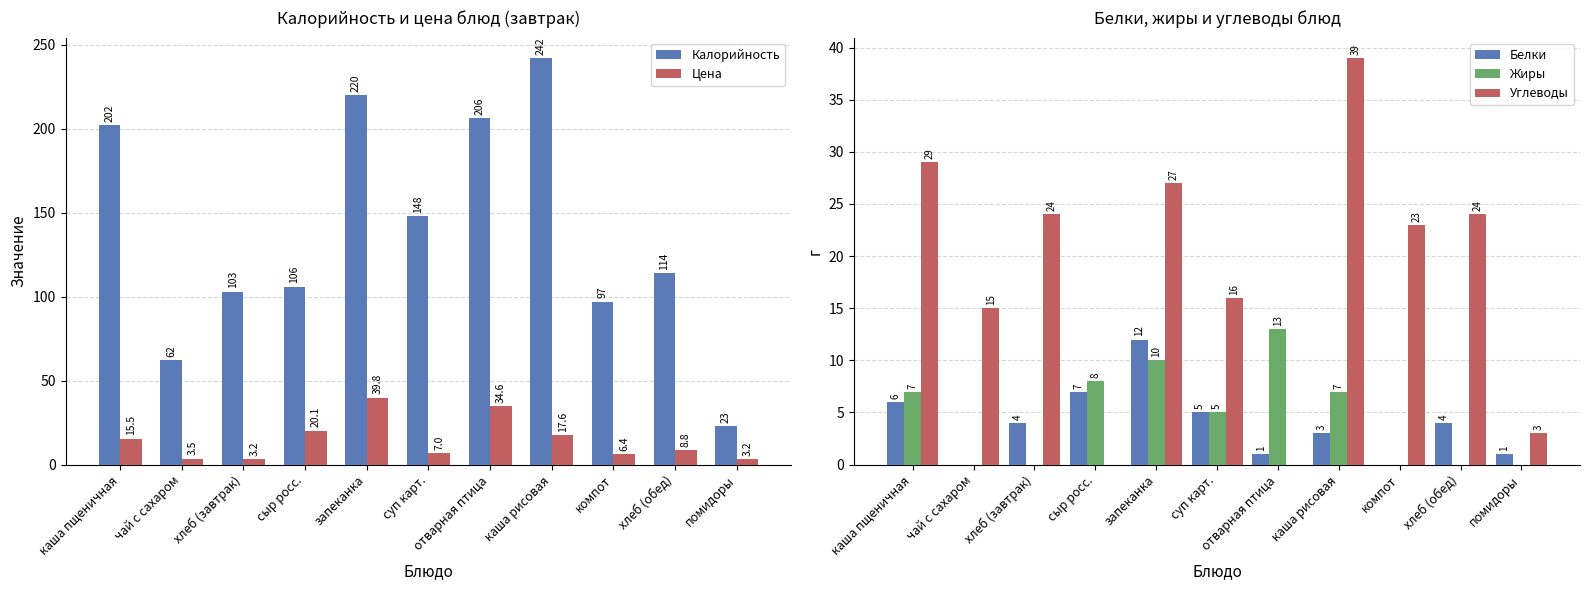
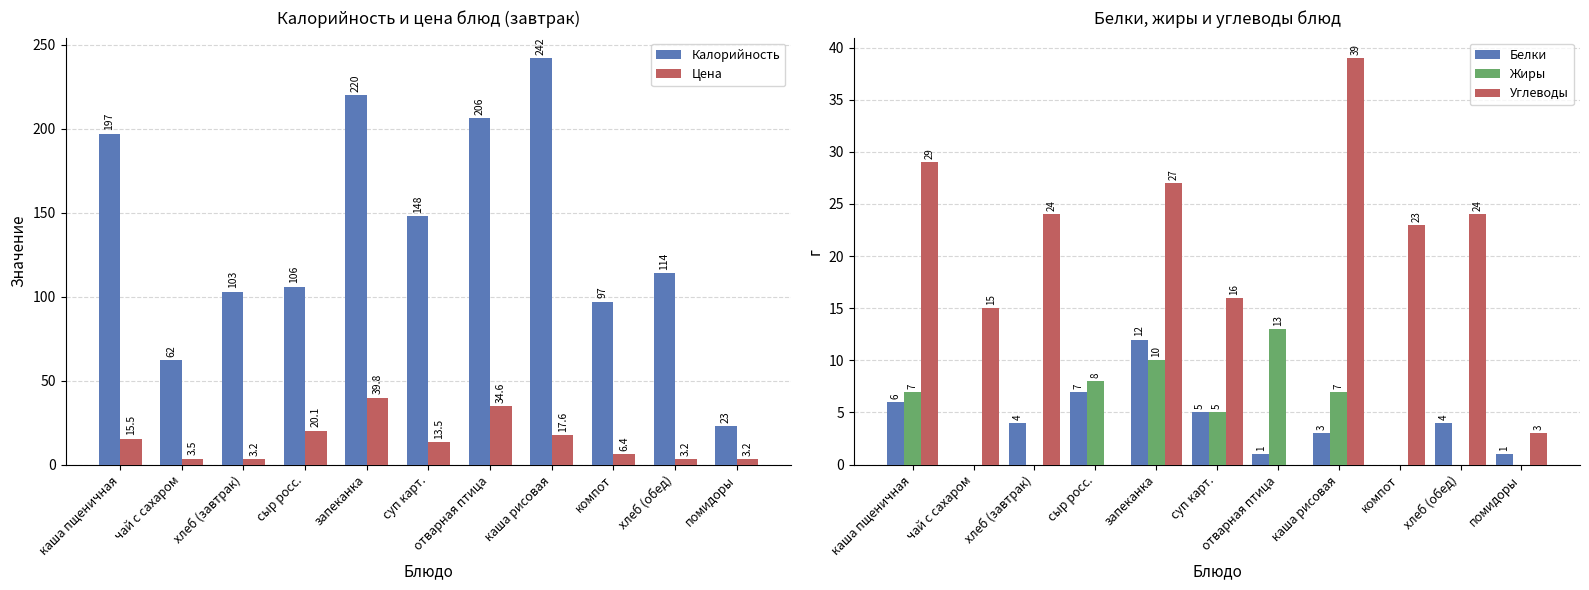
Калорийность и цена блюд (завтрак), Калорийность, каша пщеничная: 202 -> 197
Калорийность и цена блюд (завтрак), Цена, суп карт.: 7.0 -> 13.5
Калорийность и цена блюд (завтрак), Цена, хлеб (обед): 8.8 -> 3.2
